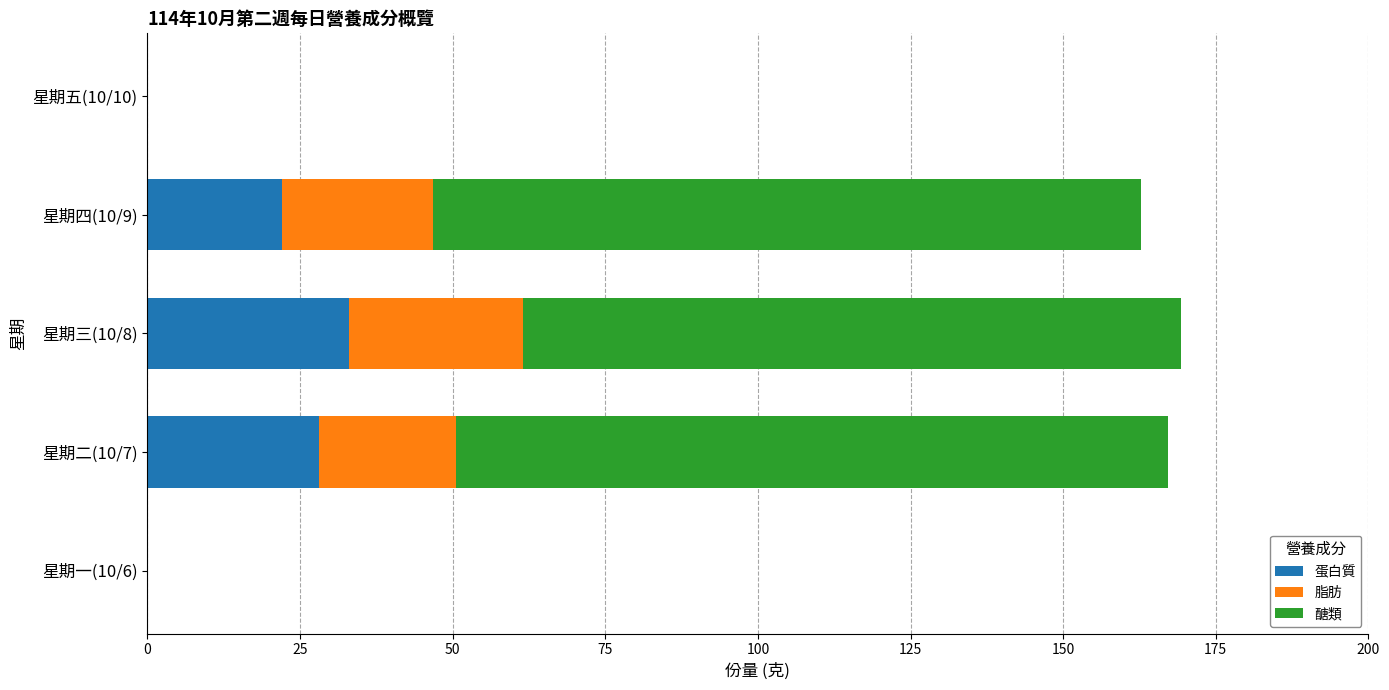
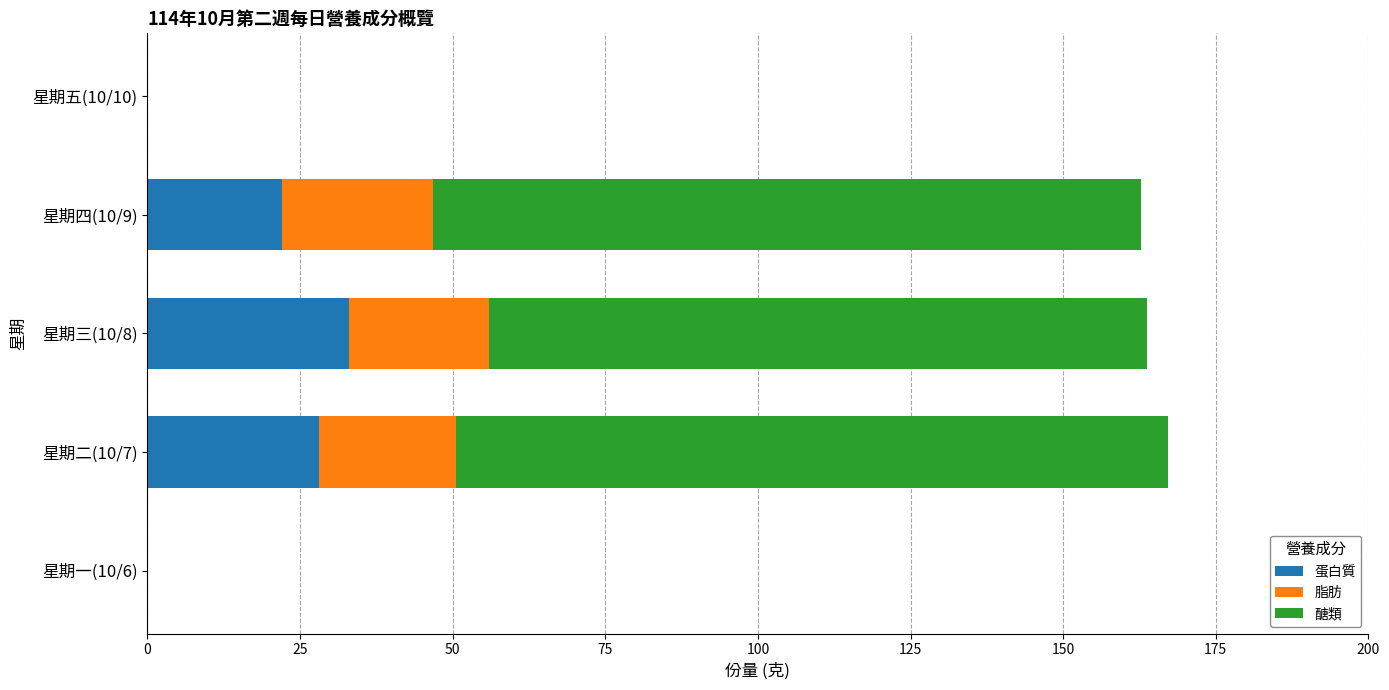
脂肪, 星期三(10/8): 29 -> 23
